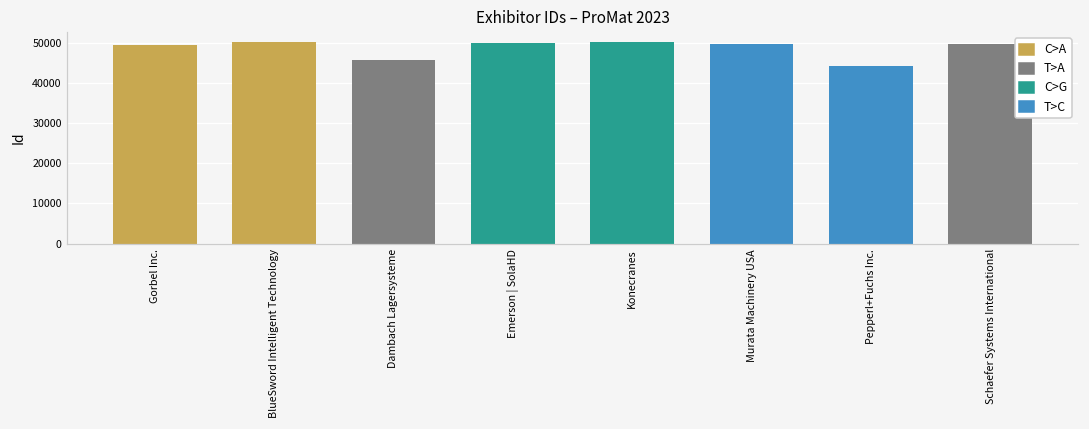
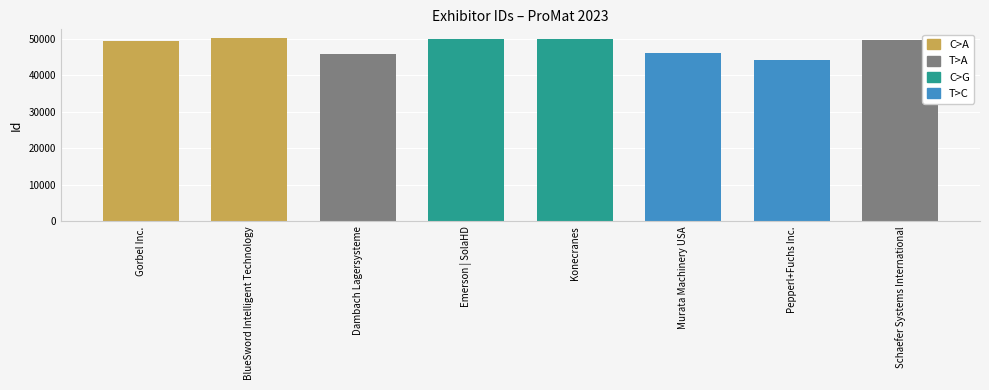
Murata Machinery USA: 50000 -> 46000
